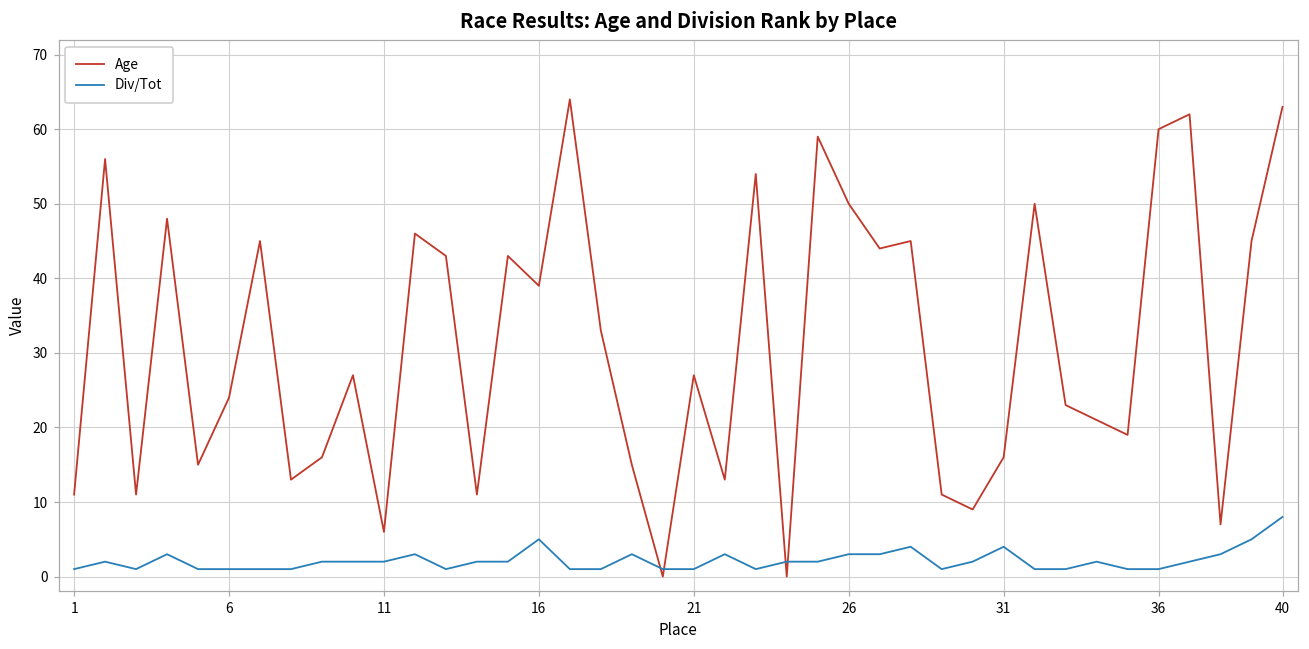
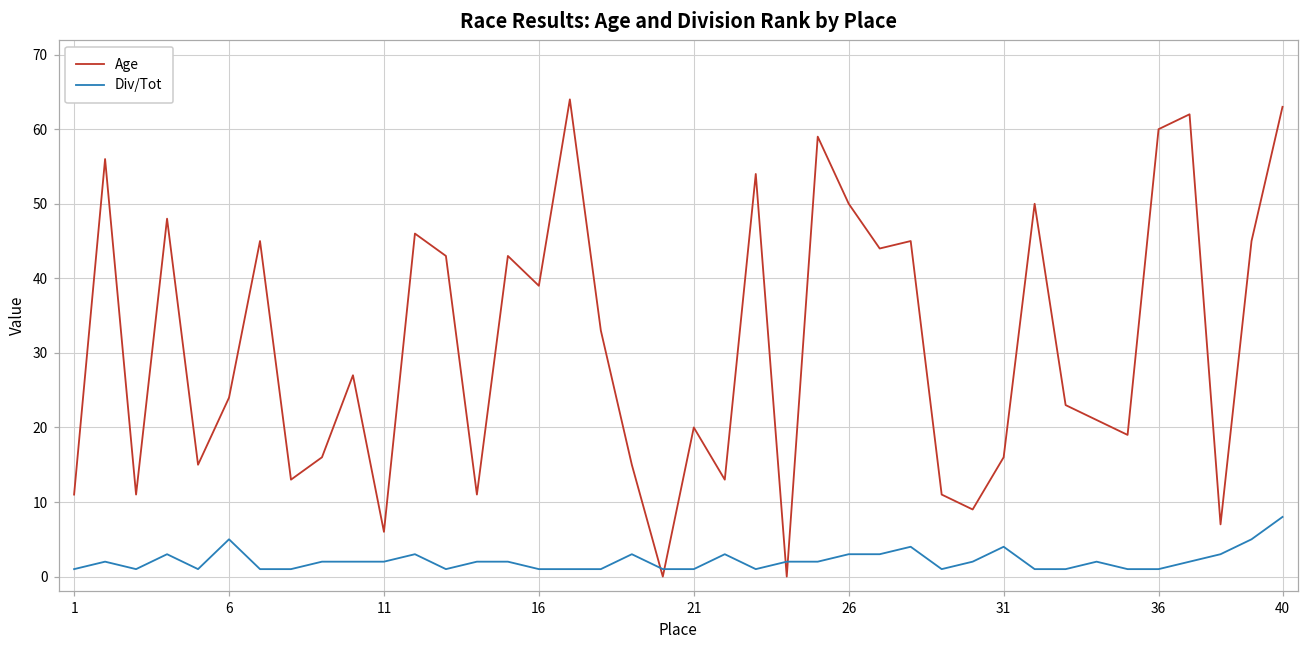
Div/Tot, 6: 1 -> 5
Div/Tot, 16: 5 -> 1
Age, 21: 27 -> 20
